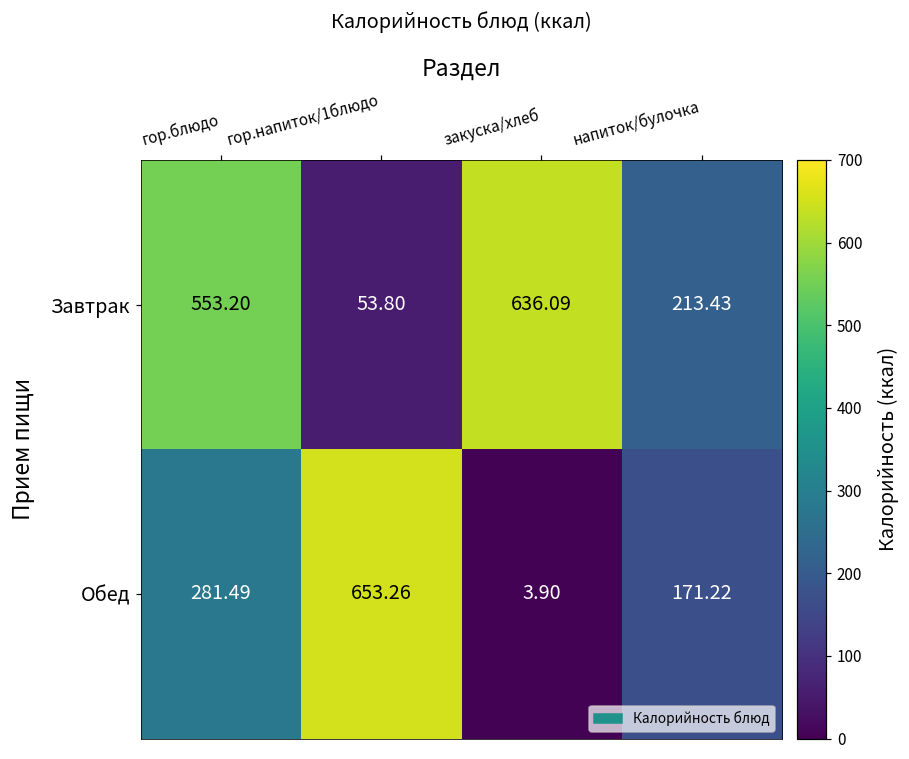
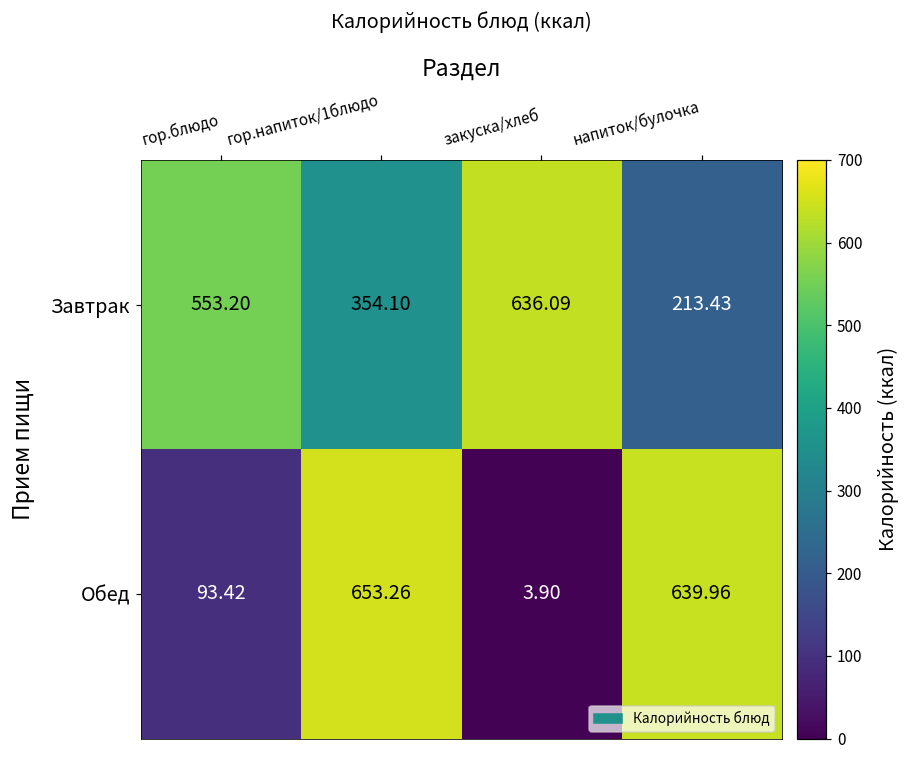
Завтрак, гор.напиток/1блюдо: 53.80 -> 354.10
Обед, гор.блюдо: 281.49 -> 93.42
Обед, напиток/булочка: 171.22 -> 639.96
